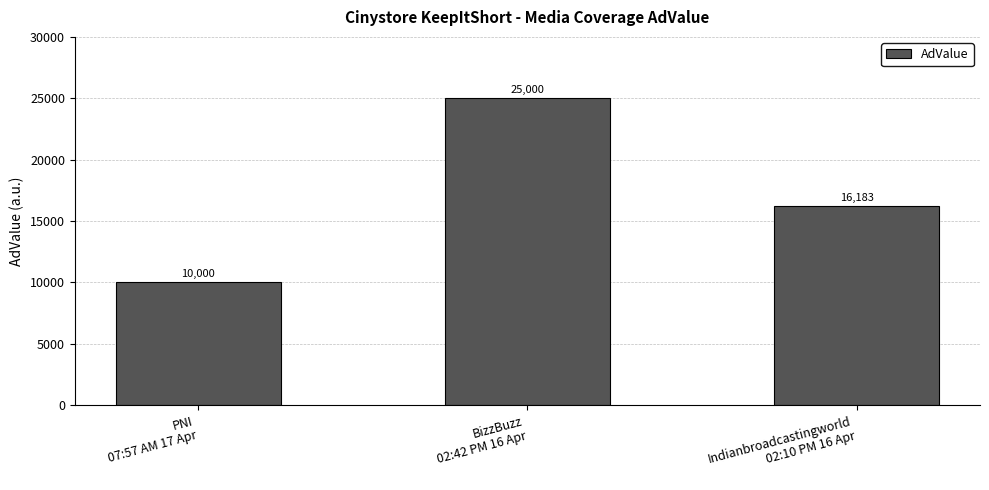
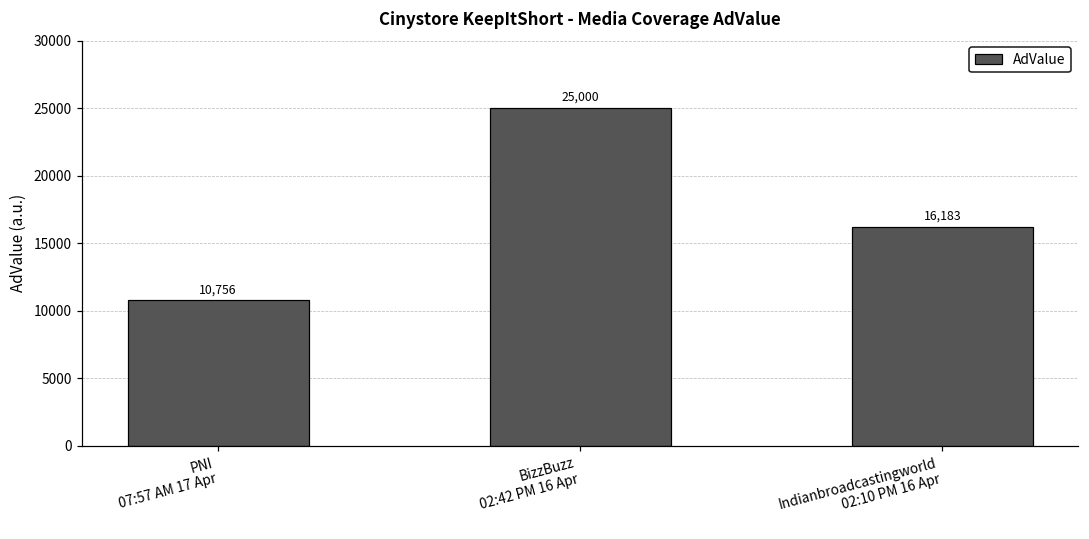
PNI 07:57 AM 17 Apr: 10,000 -> 10,756
